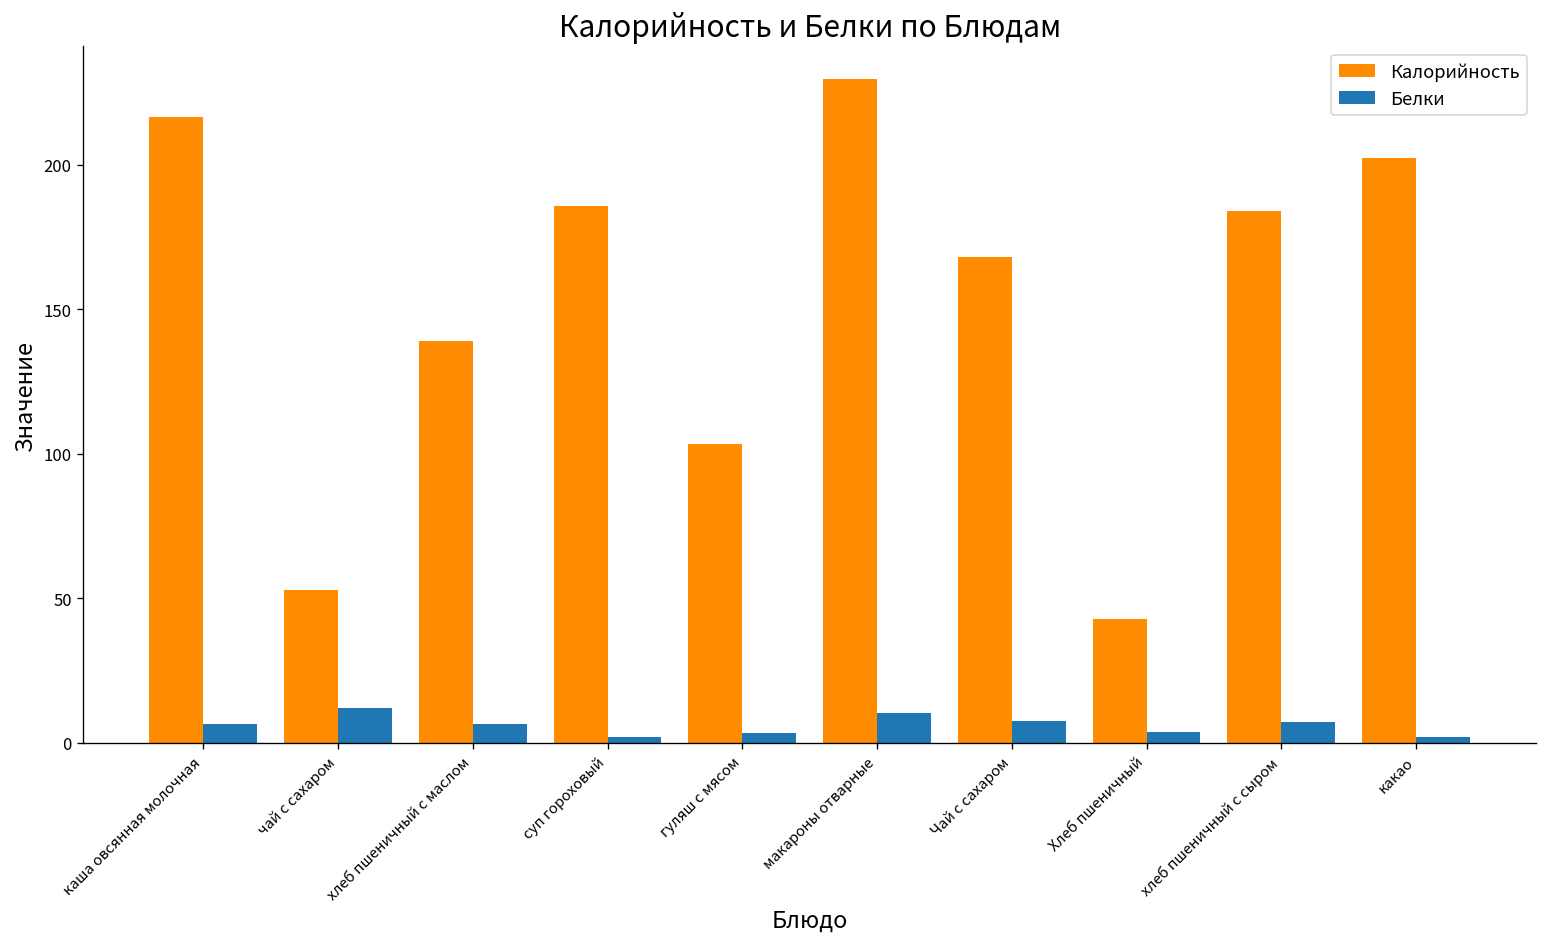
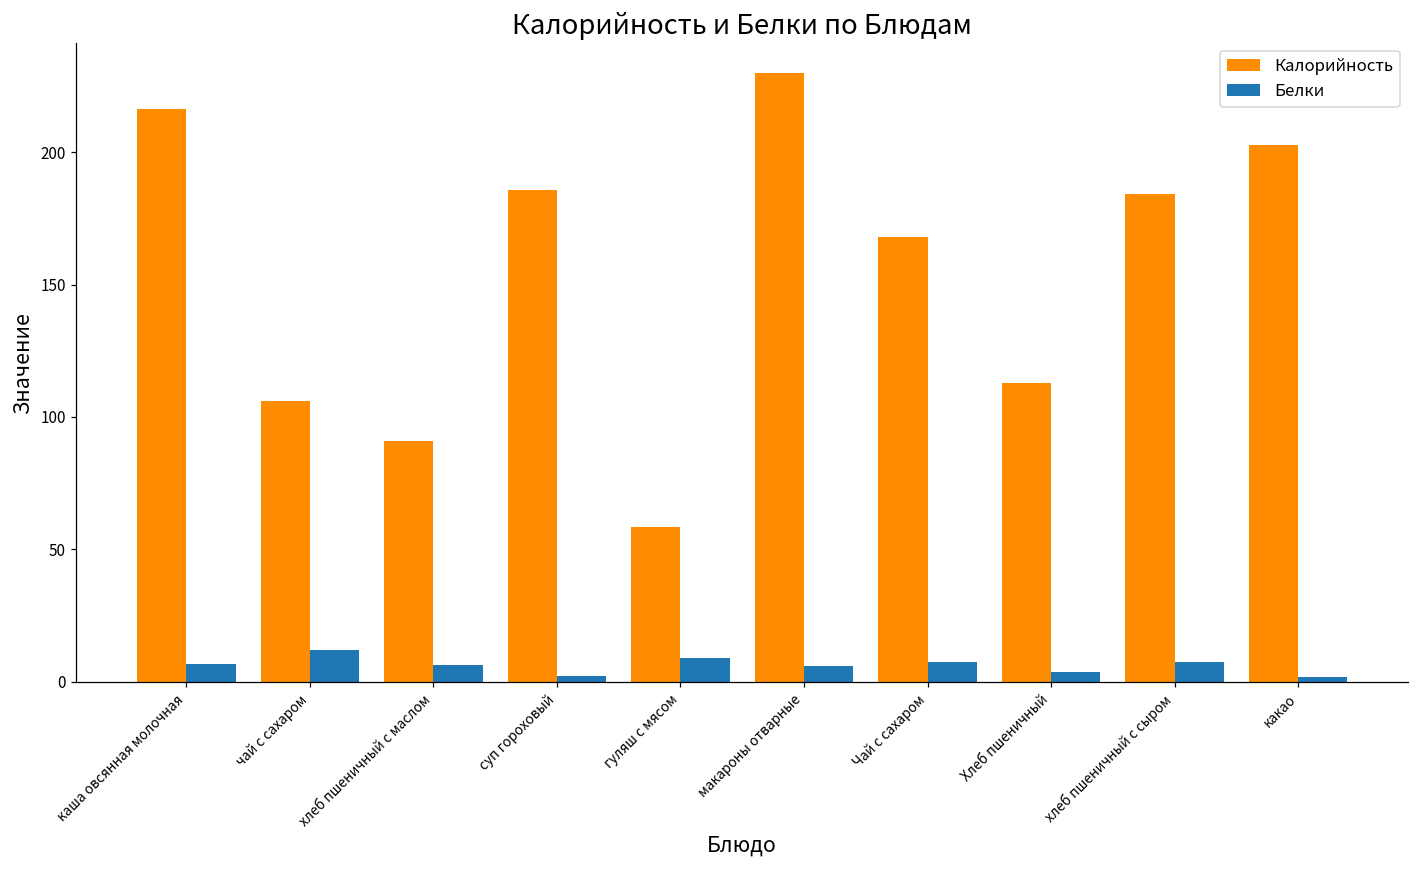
Калорийность, чай с сахаром: 53 -> 106
Калорийность, хлеб пшеничный с маслом: 139 -> 91
Калорийность, гуляш с мясом: 103 -> 59
Белки, гуляш с мясом: 3 -> 9
Белки, макароны отварные: 10 -> 6
Калорийность, Хлеб пшеничный: 43 -> 113
